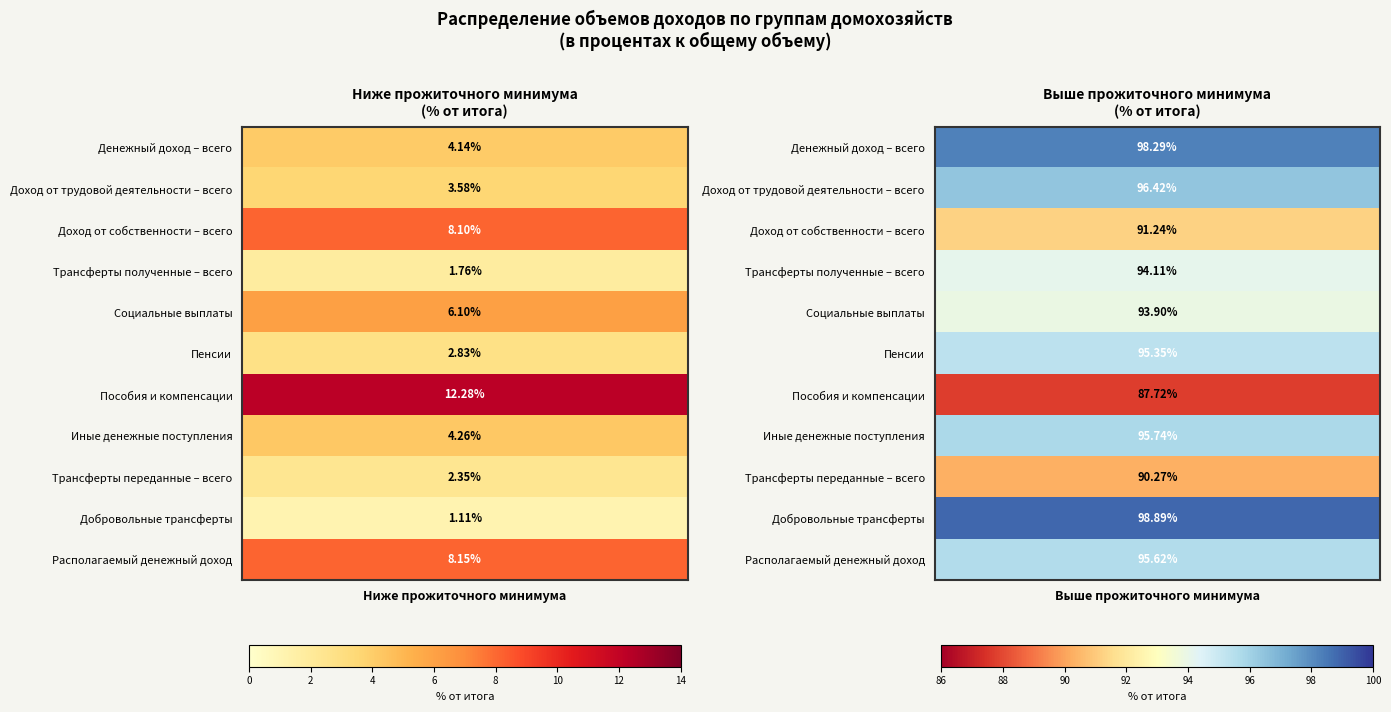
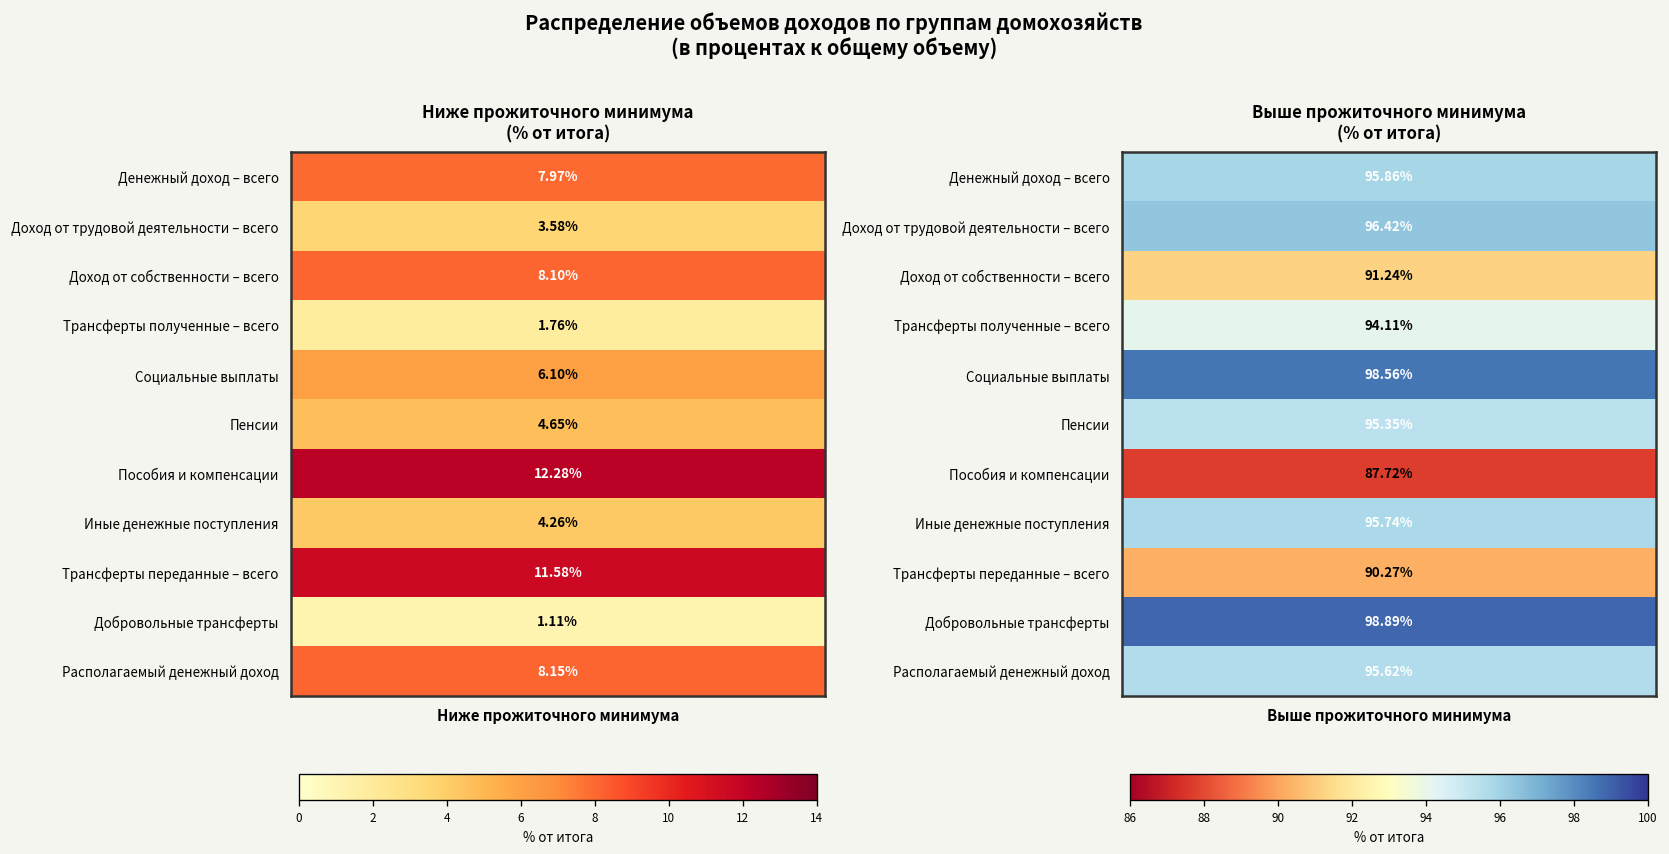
Ниже прожиточного минимума (% от итога), Денежный доход – всего, Ниже прожиточного минимума: 4.14% -> 7.97%
Ниже прожиточного минимума (% от итога), Пенсии, Ниже прожиточного минимума: 2.83% -> 4.65%
Ниже прожиточного минимума (% от итога), Трансферты переданные – всего, Ниже прожиточного минимума: 2.35% -> 11.58%
Выше прожиточного минимума (% от итога), Денежный доход – всего, Выше прожиточного минимума: 98.29% -> 95.86%
Выше прожиточного минимума (% от итога), Социальные выплаты, Выше прожиточного минимума: 93.90% -> 98.56%
